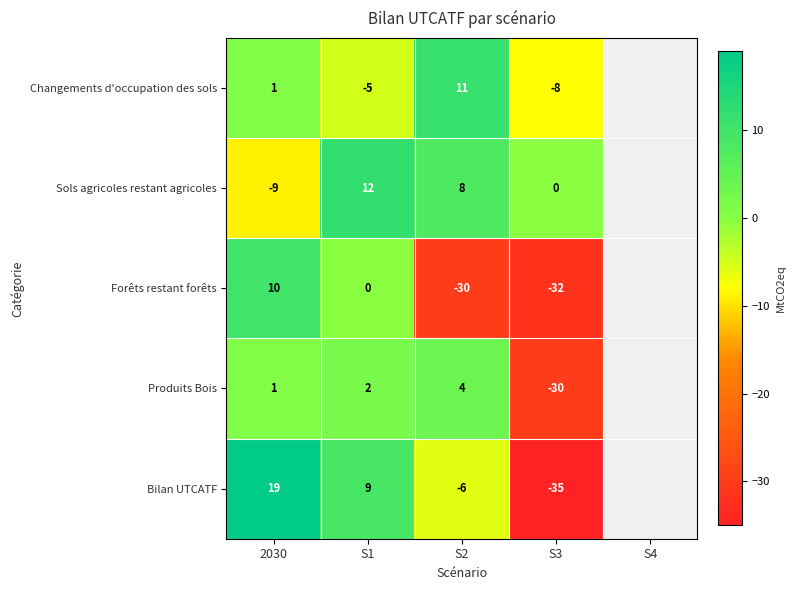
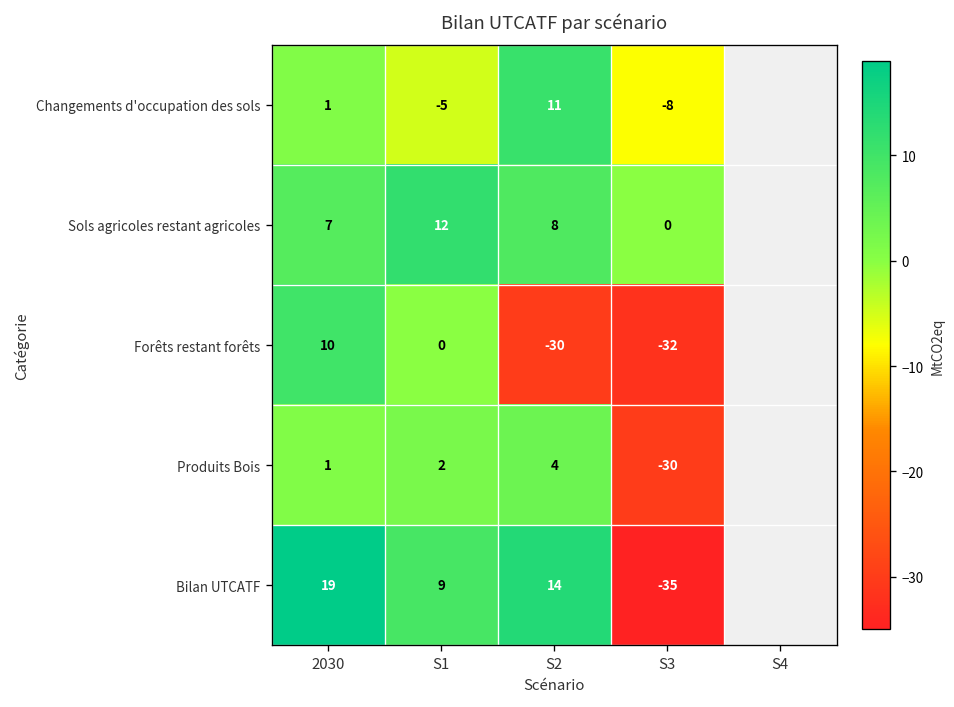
Sols agricoles restant agricoles, 2030: -9 -> 7
Bilan UTCATF, S2: -6 -> 14
